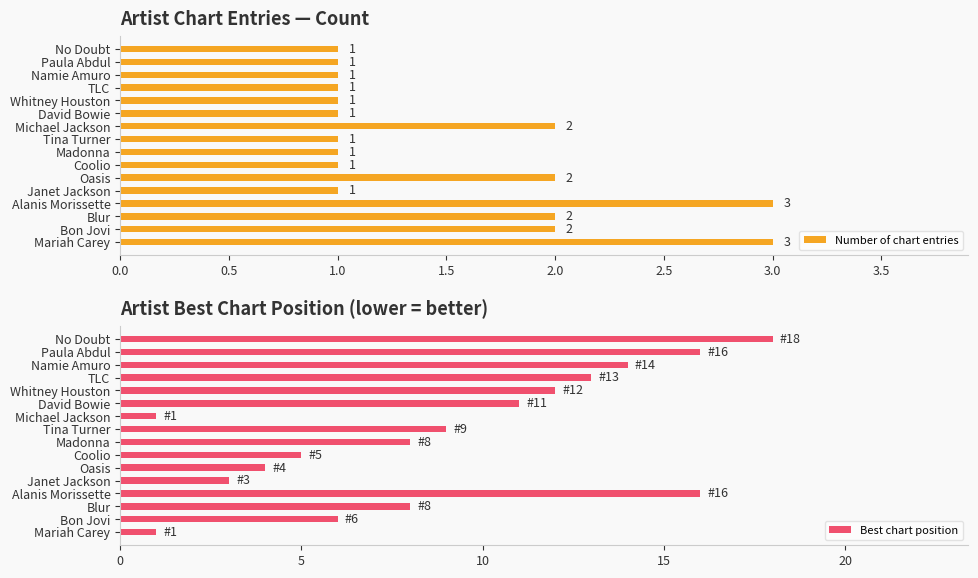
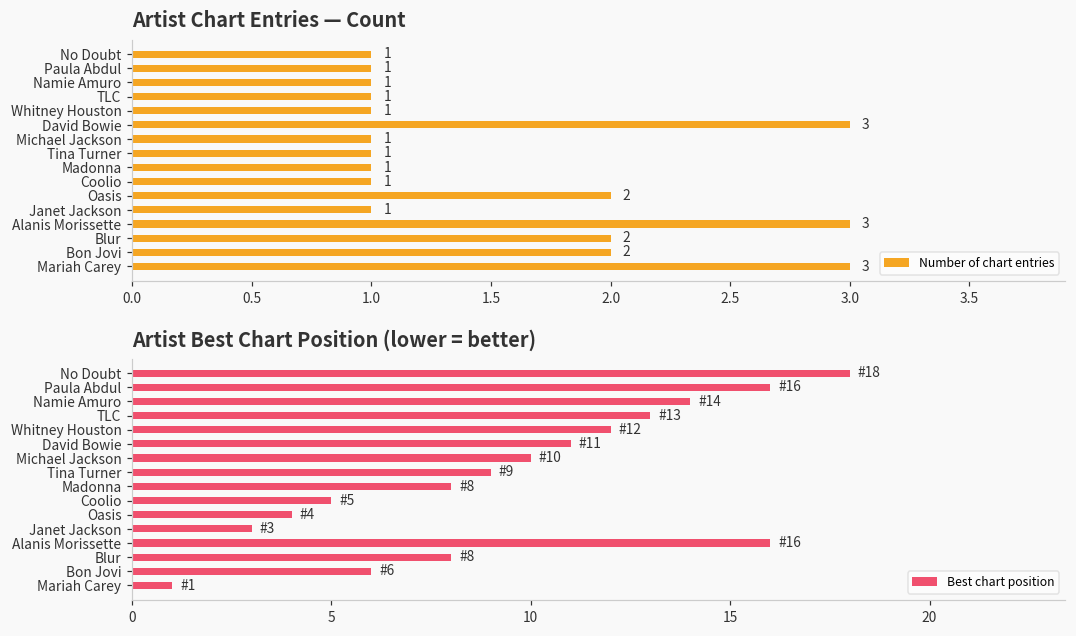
Artist Chart Entries — Count, David Bowie: 1 -> 3
Artist Chart Entries — Count, Michael Jackson: 2 -> 1
Artist Best Chart Position (lower = better), Michael Jackson: 1 -> 10
